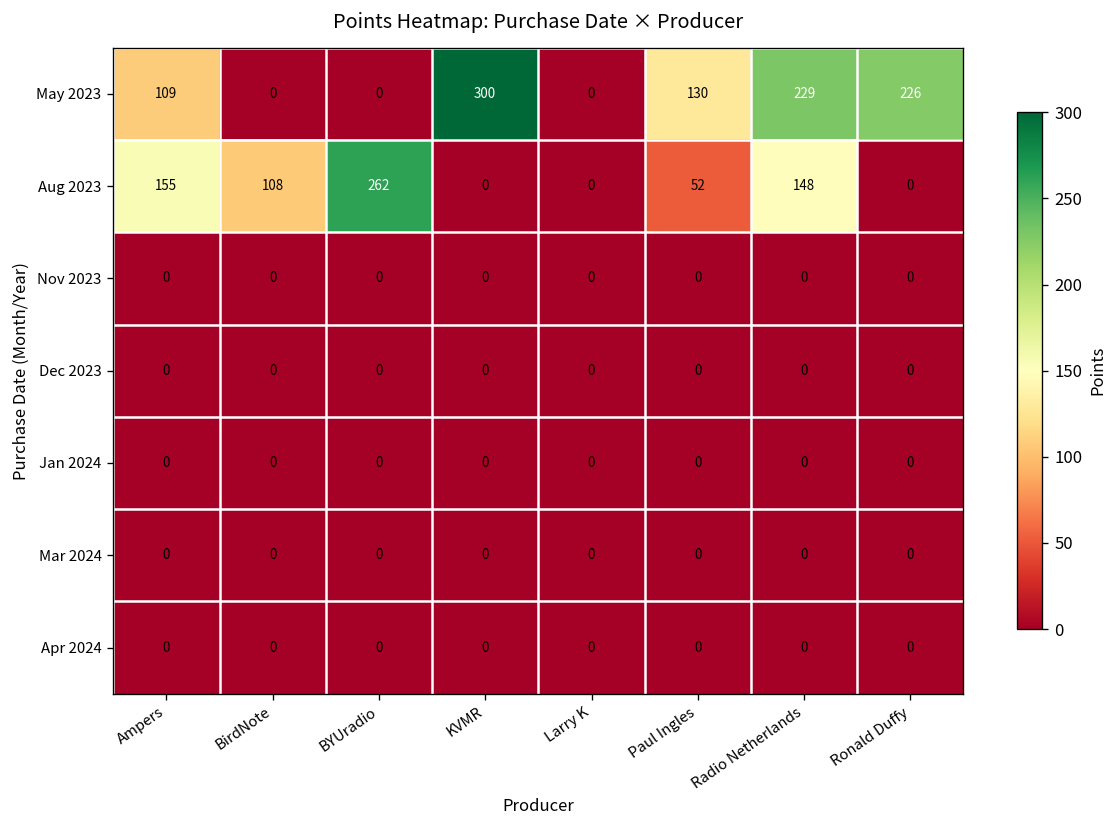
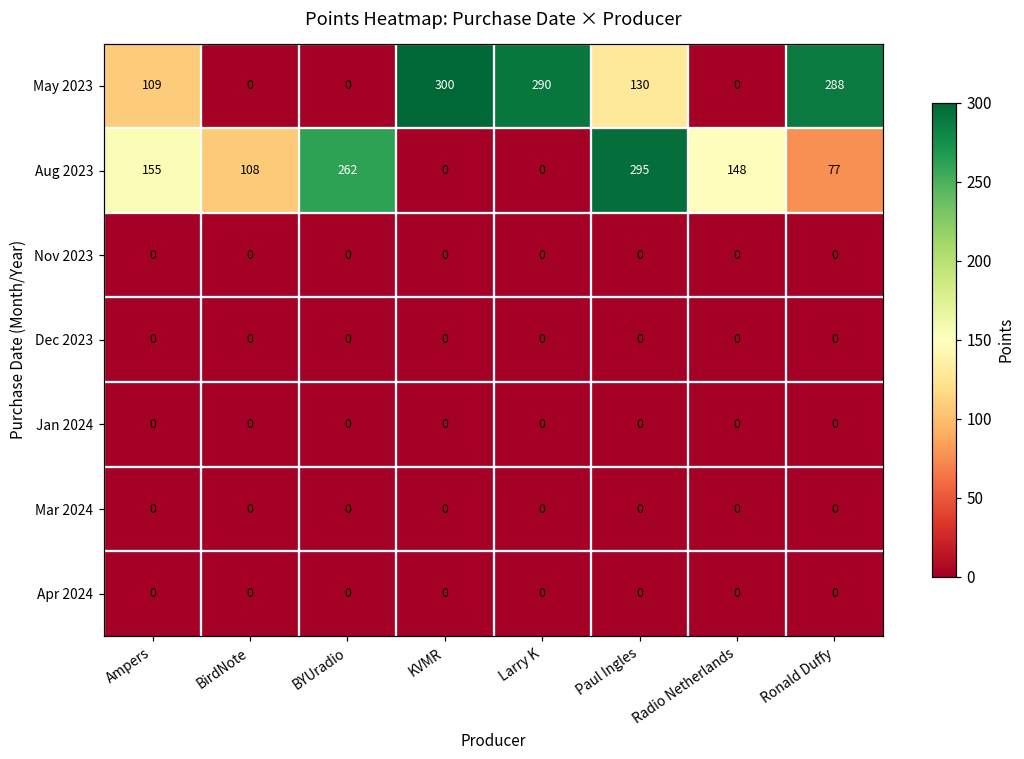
May 2023, Larry K: 0 -> 290
May 2023, Radio Netherlands: 229 -> 0
May 2023, Ronald Duffy: 226 -> 288
Aug 2023, Paul Ingles: 52 -> 295
Aug 2023, Ronald Duffy: 0 -> 77
